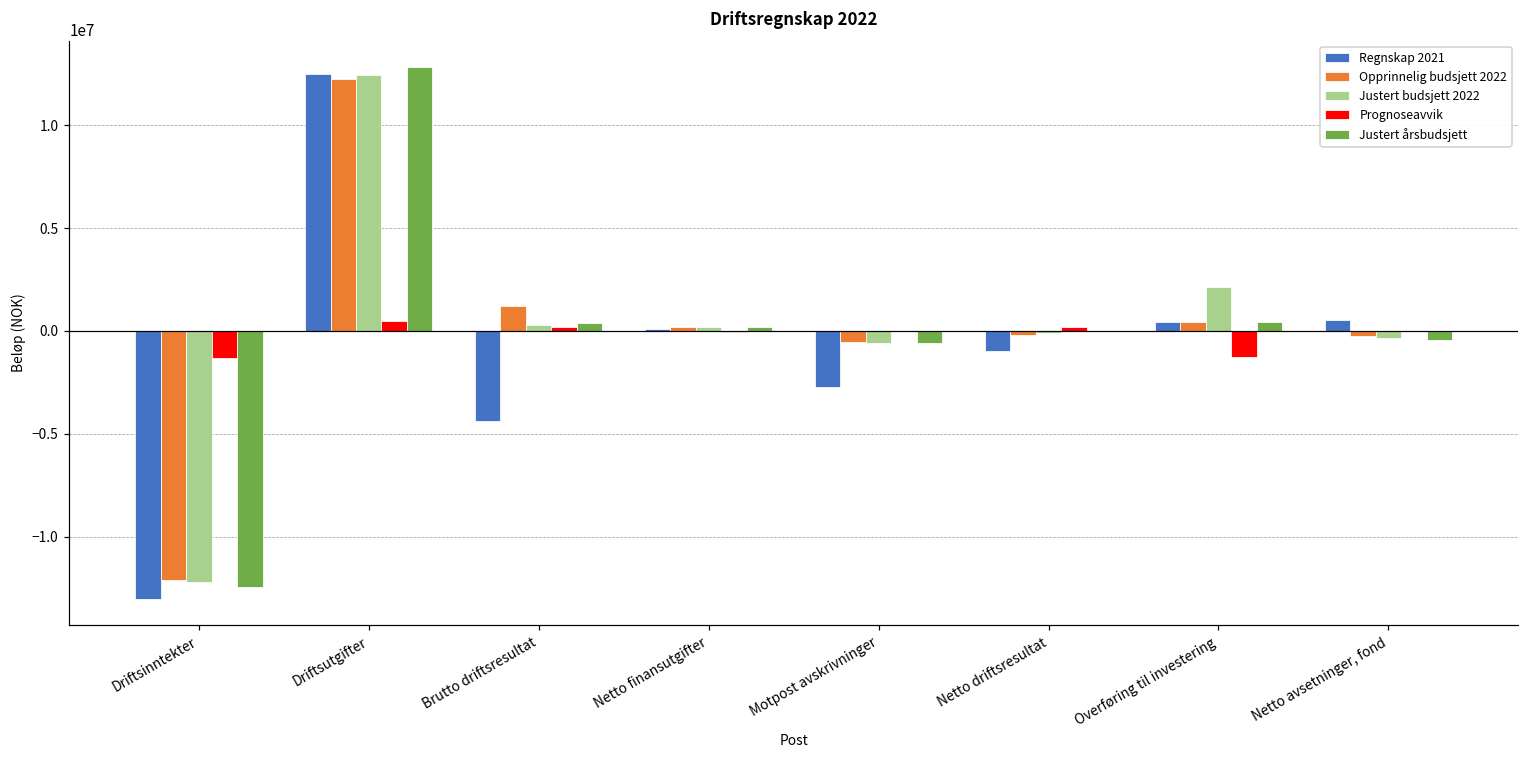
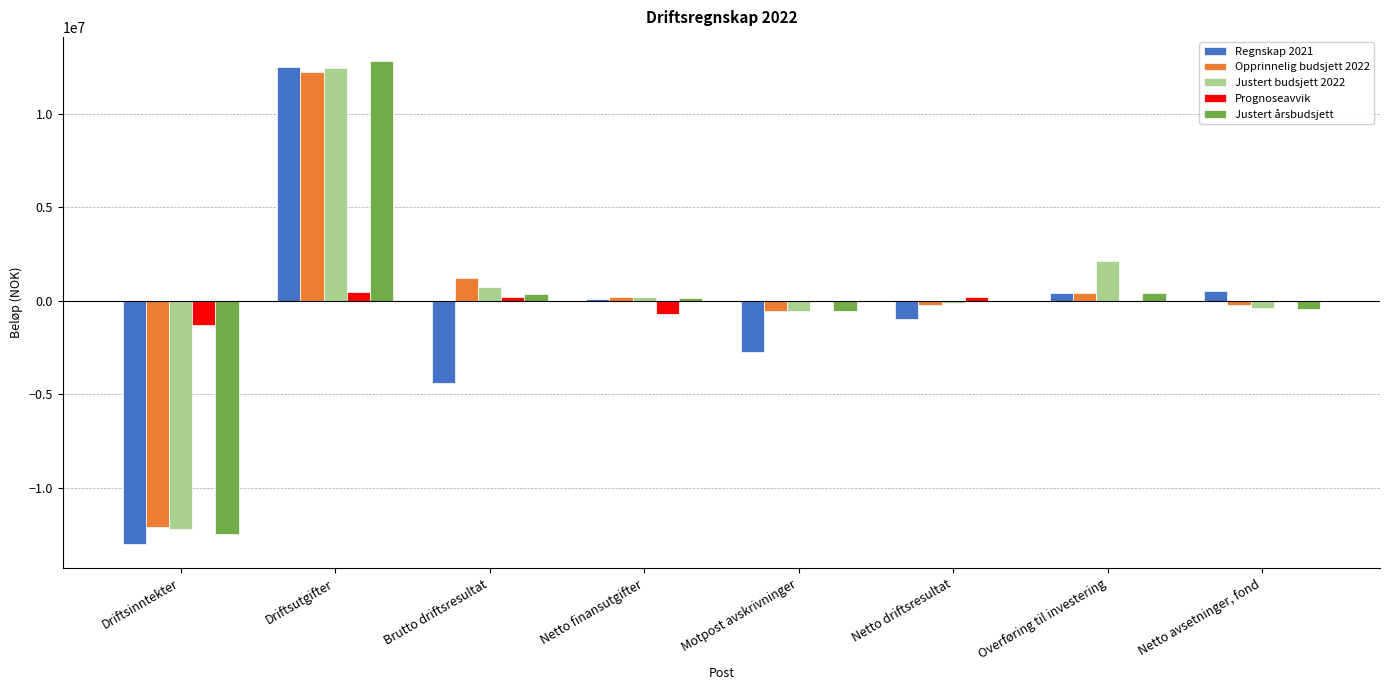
Justert budsjett 2022, Brutto driftsresultat: 300000 -> 700000
Prognoseavvik, Netto finansutgifter: 0 -> -700000
Prognoseavvik, Overføring til investering: -1300000 -> 0
